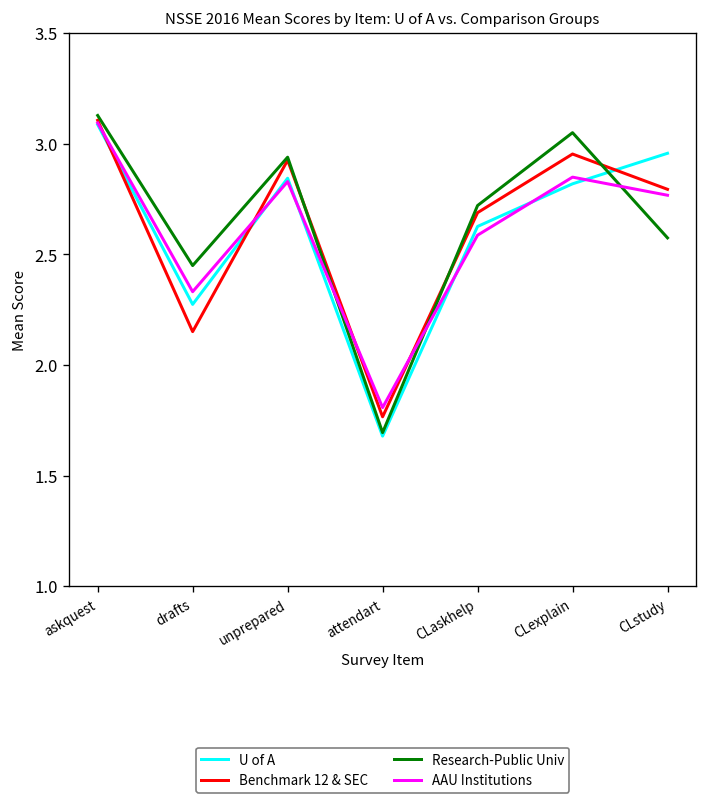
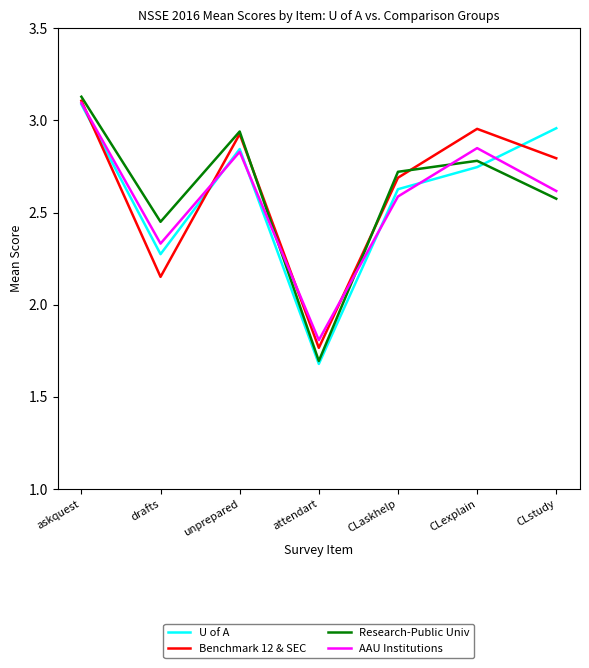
U of A, CLexplain: 2.82 -> 2.75
Research-Public Univ, CLexplain: 3.05 -> 2.78
AAU Institutions, CLstudy: 2.77 -> 2.62
